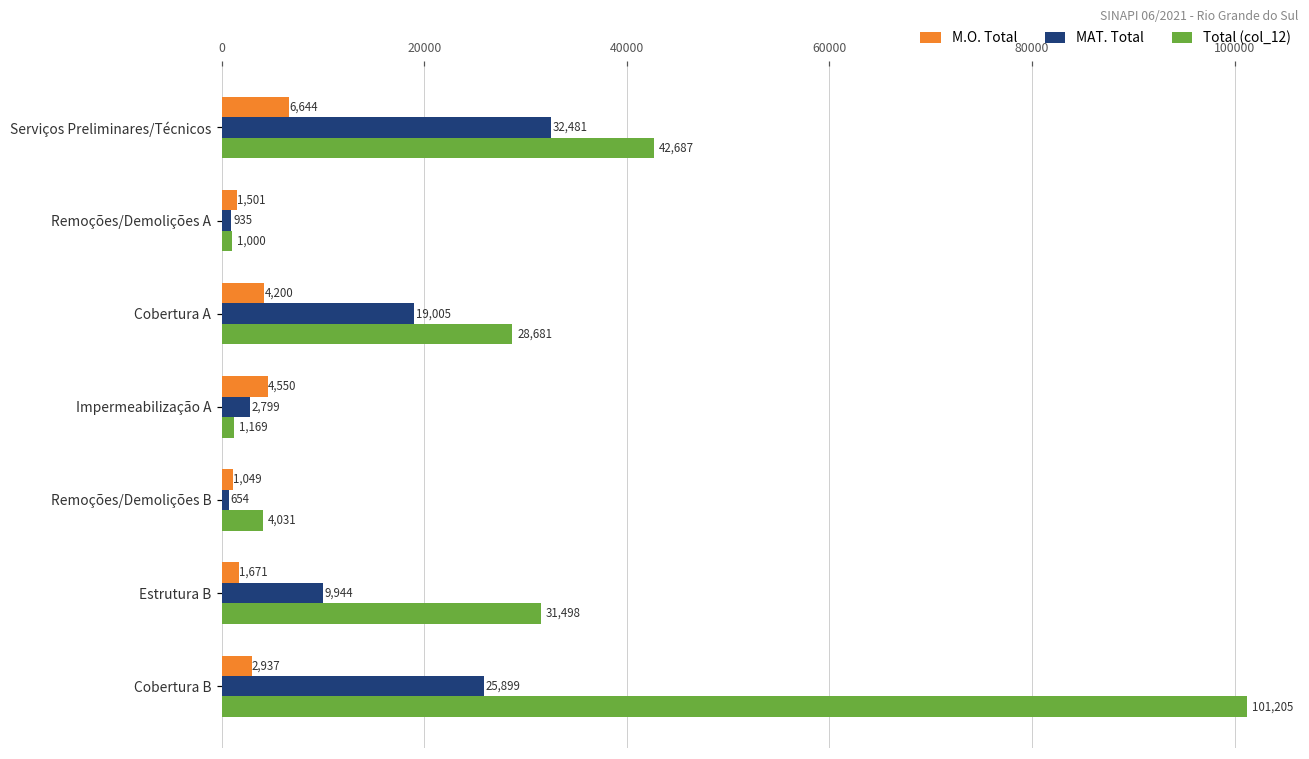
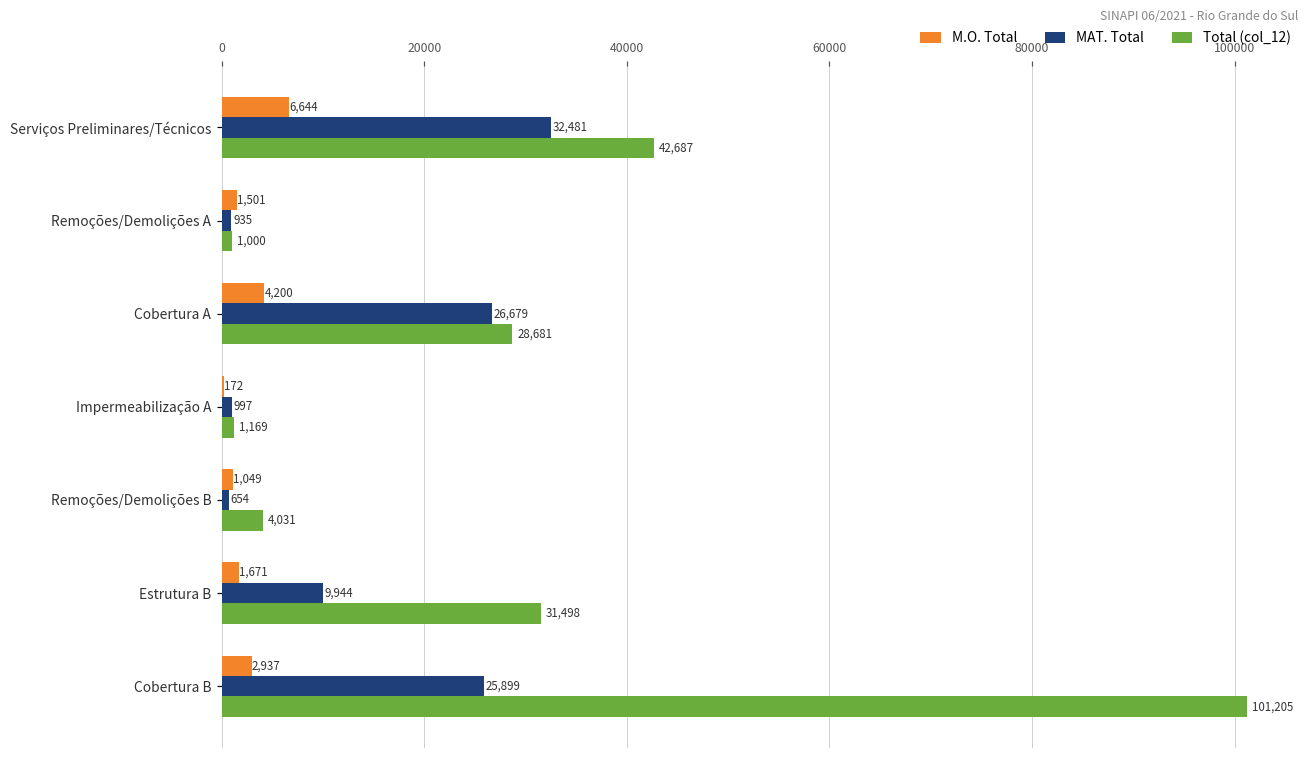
MAT. Total, Cobertura A: 19,005 -> 26,679
M.O. Total, Impermeabilização A: 4,550 -> 172
MAT. Total, Impermeabilização A: 2,799 -> 997
